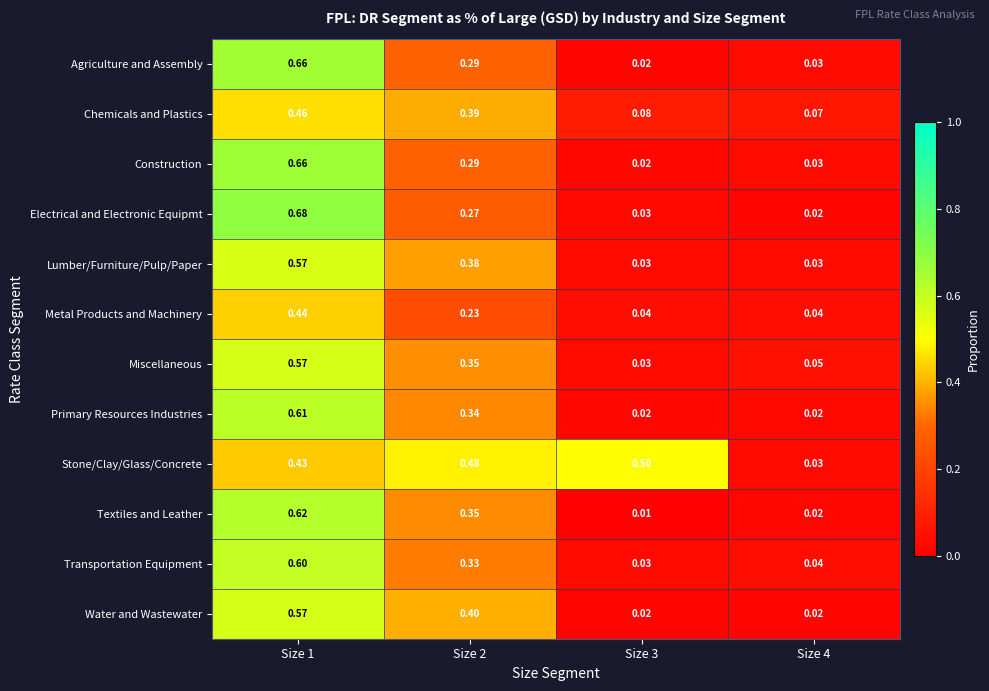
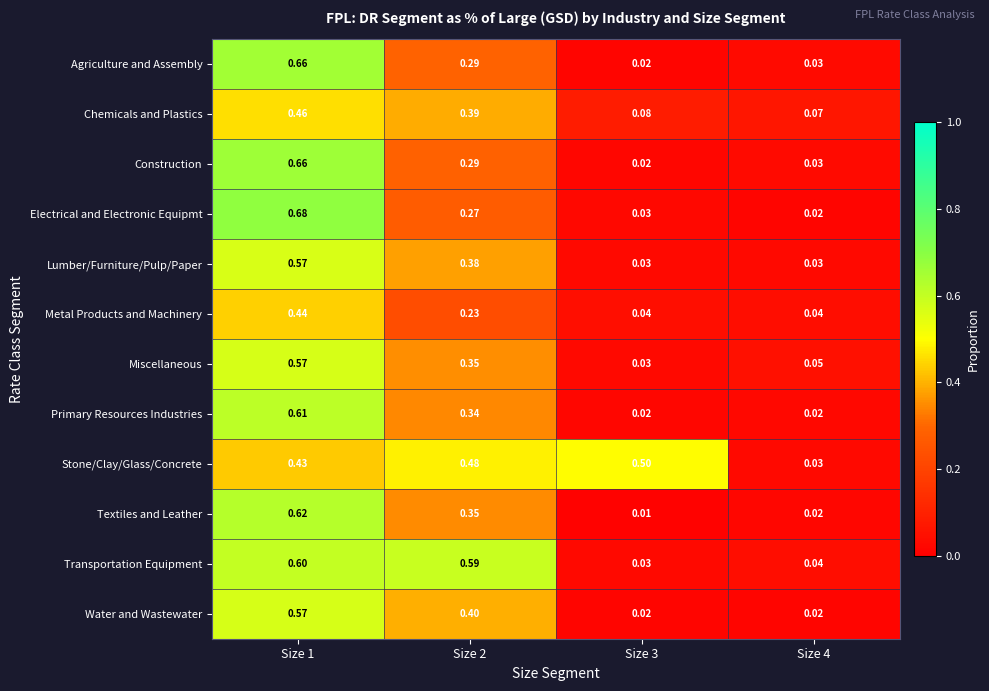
Transportation Equipment, Size 2: 0.33 -> 0.59
